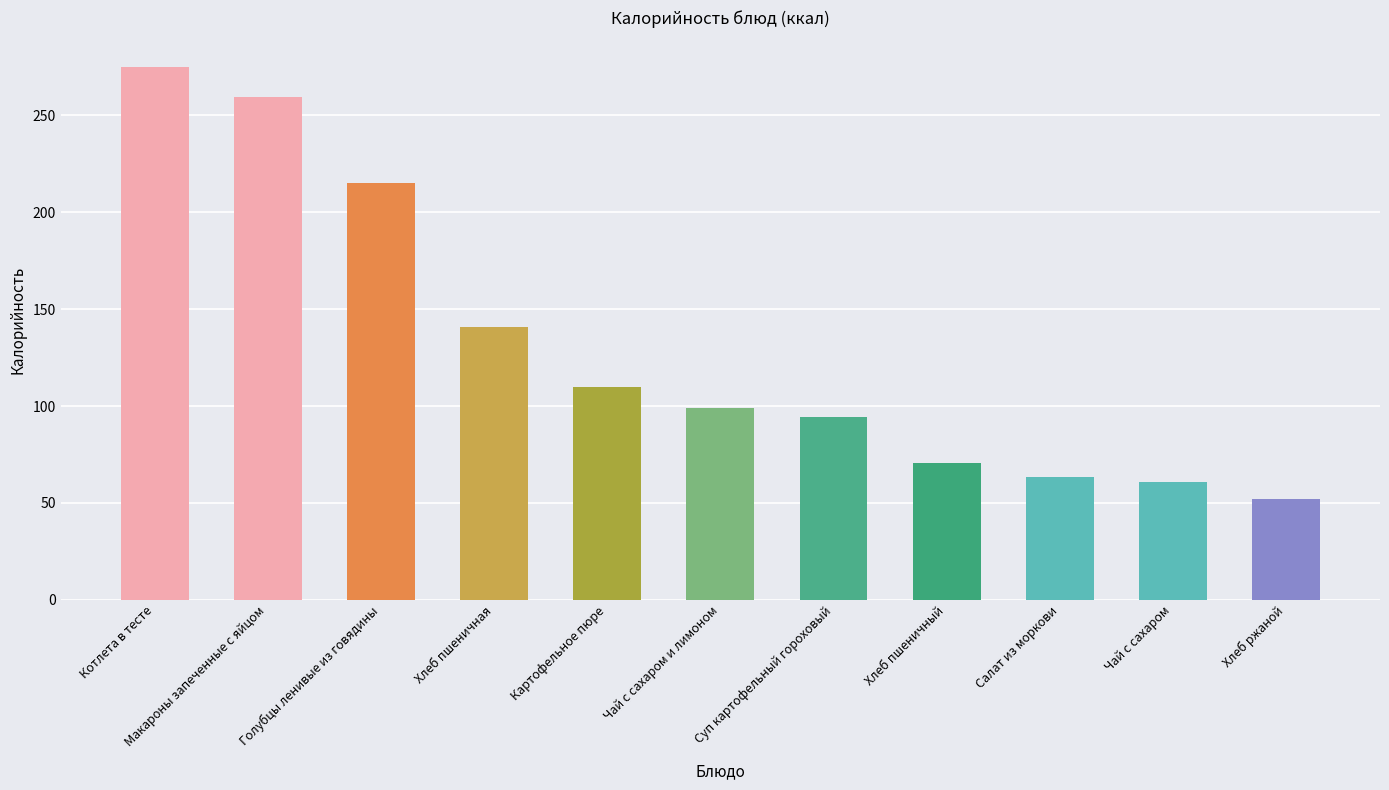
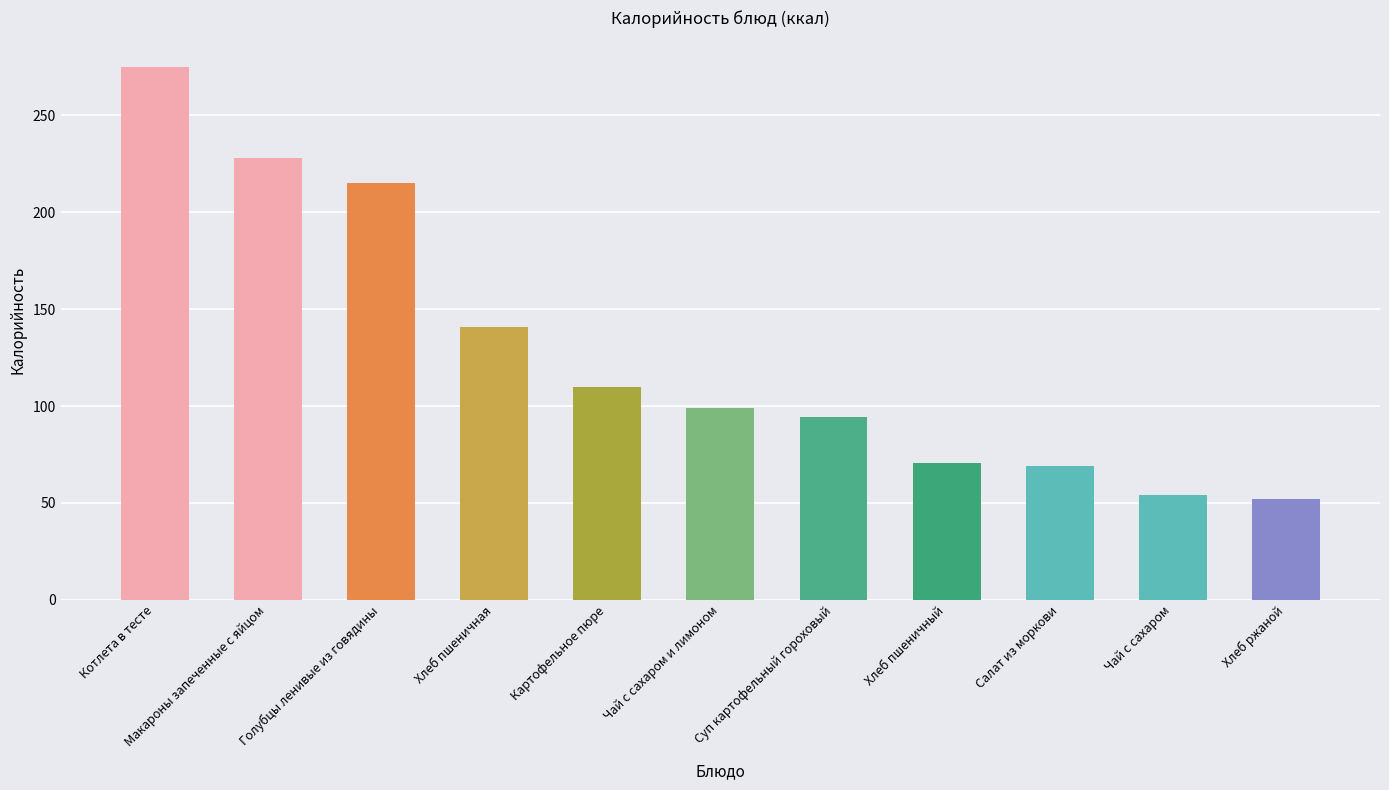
Макароны запеченные с яйцом: 260 -> 228
Салат из моркови: 63 -> 69
Чай с сахаром: 61 -> 54
